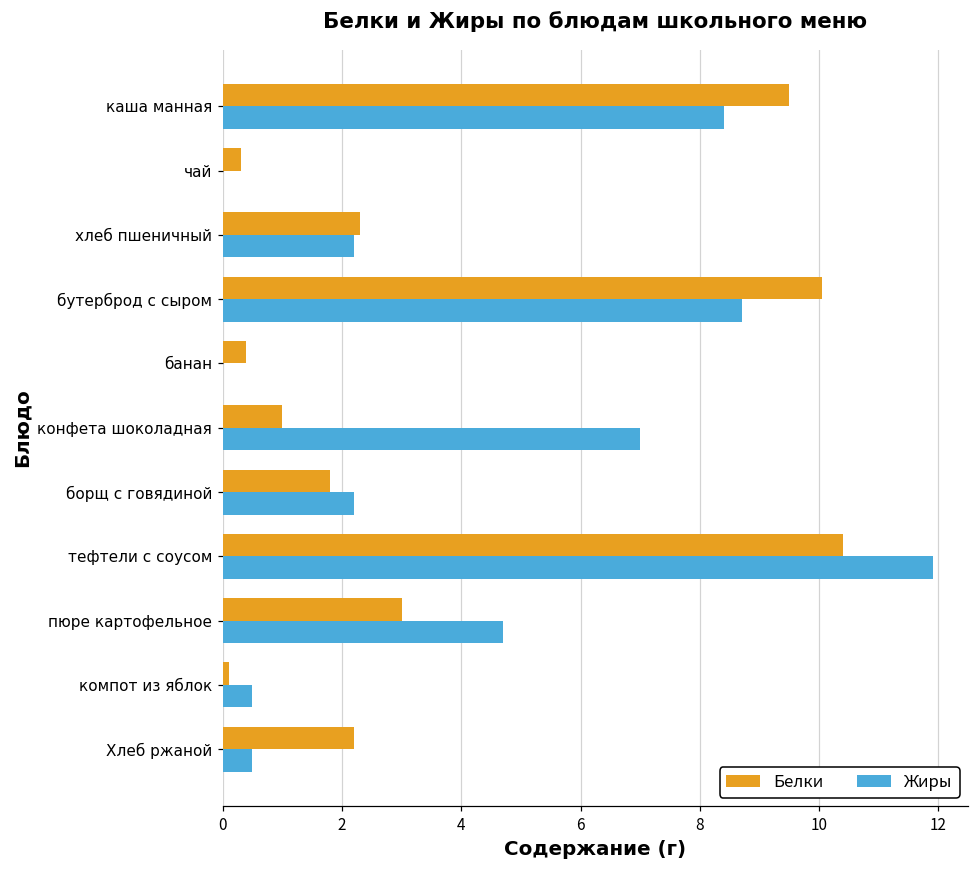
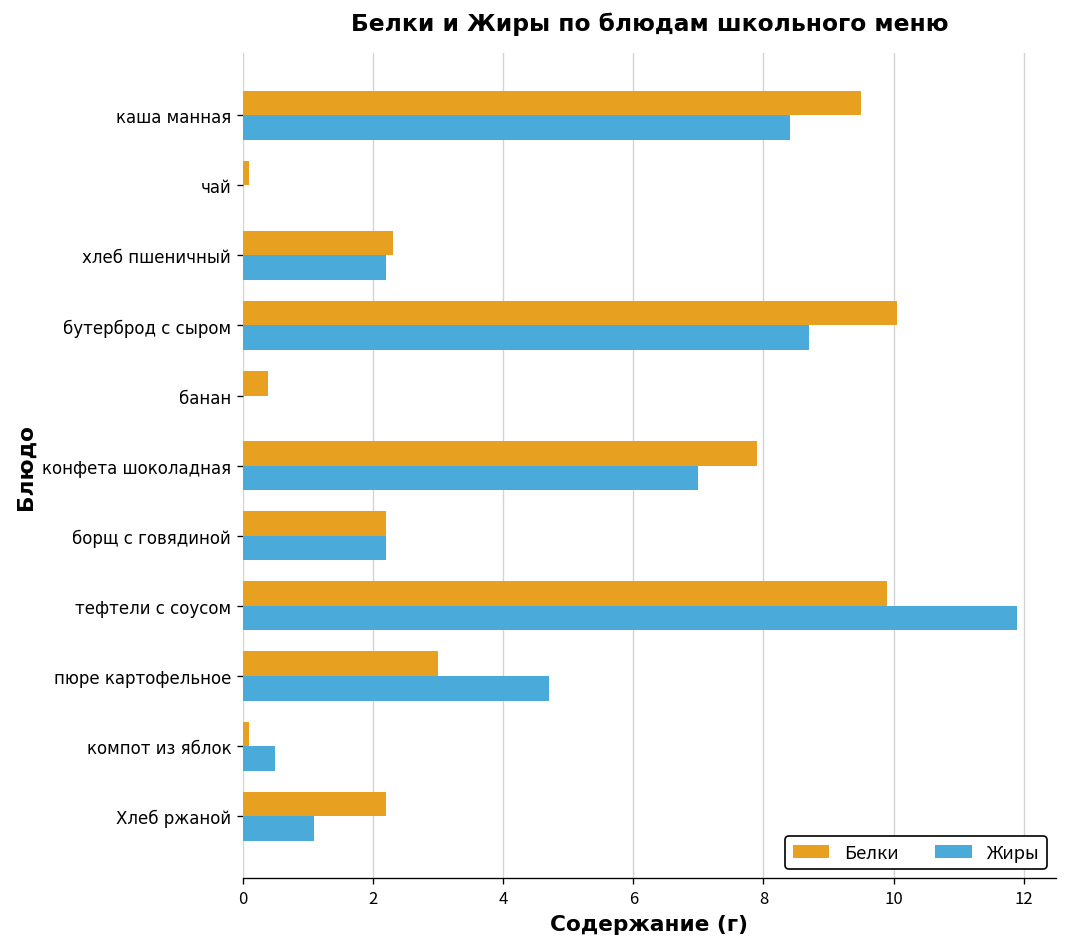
Белки, чай: 0.3 -> 0.1
Белки, конфета шоколадная: 1.0 -> 7.9
Белки, борщ с говядиной: 1.8 -> 2.2
Белки, тефтели с соусом: 10.4 -> 9.9
Жиры, Хлеб ржаной: 0.5 -> 1.1
